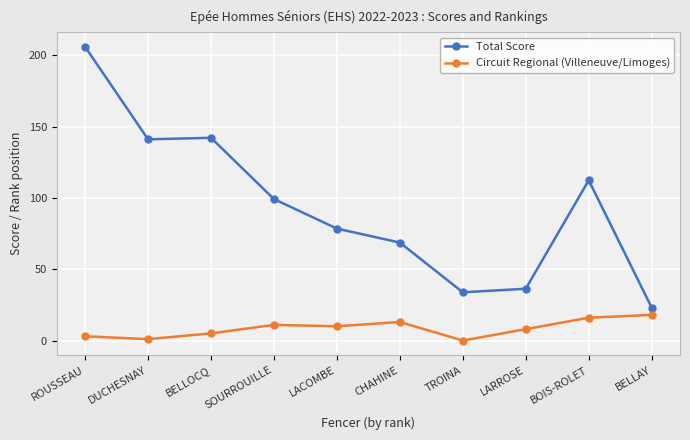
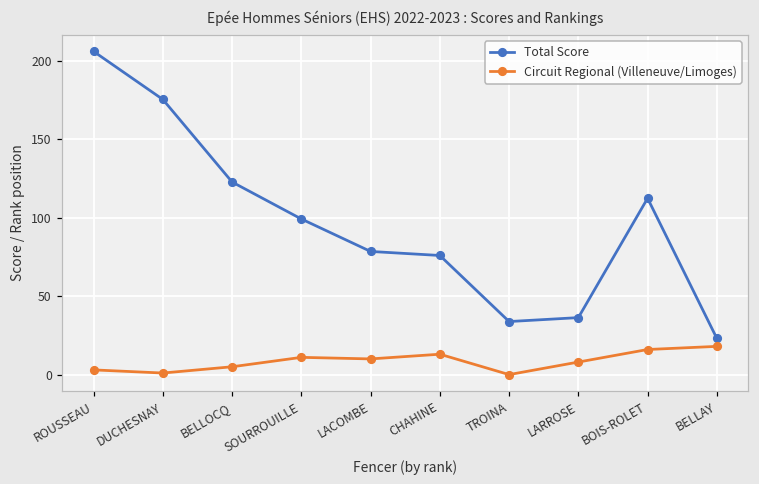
Total Score, DUCHESNAY: 141 -> 175
Total Score, BELLOCQ: 142 -> 123
Total Score, CHAHINE: 69 -> 76
